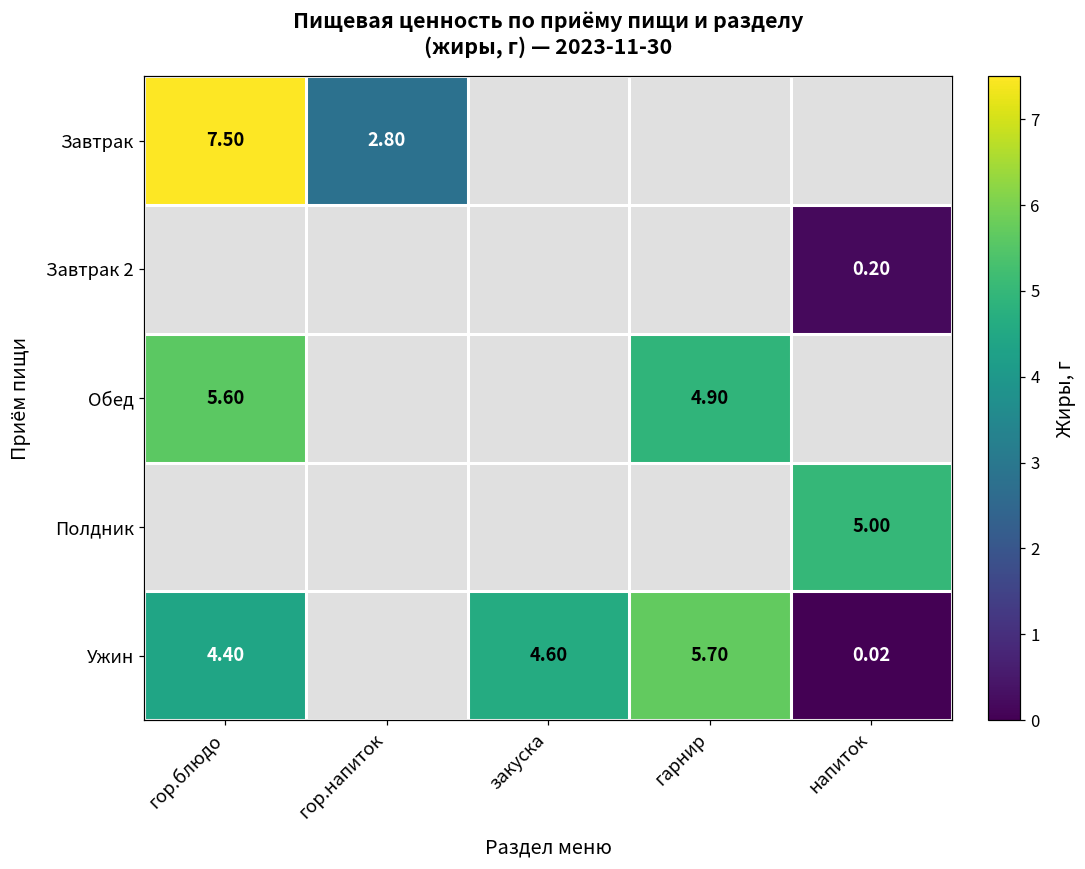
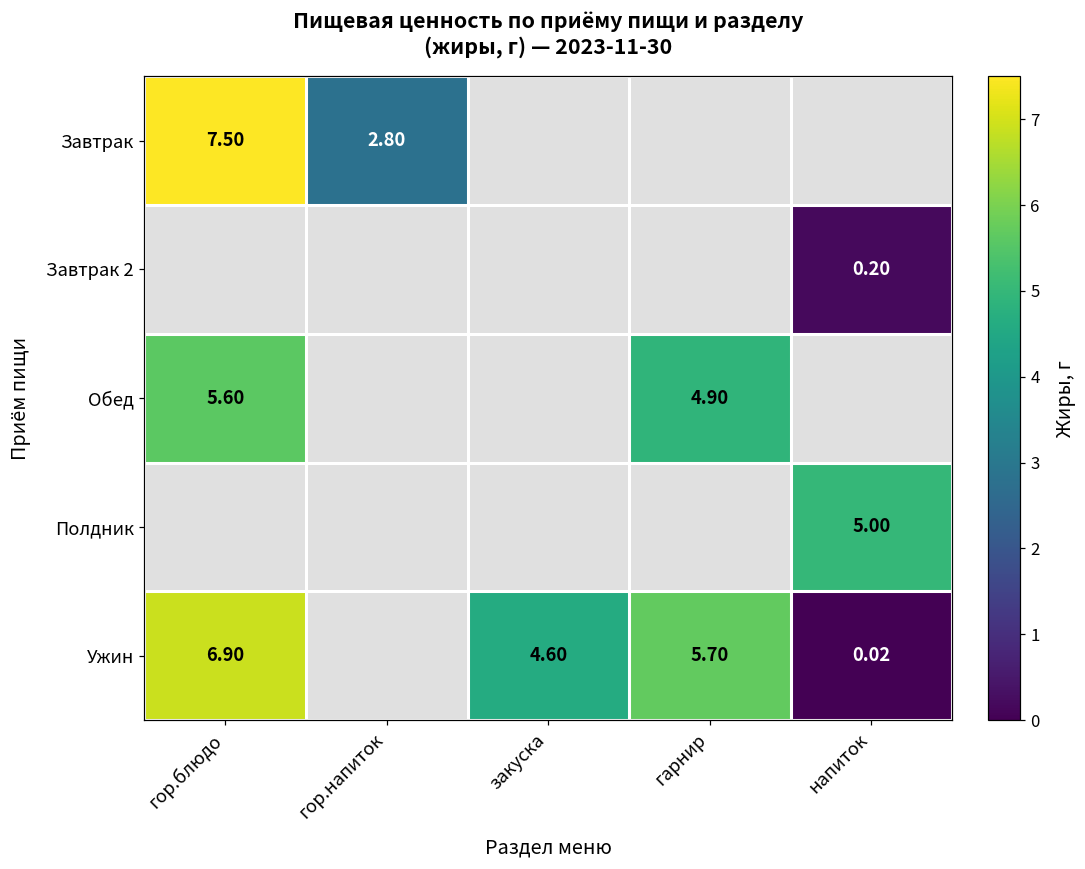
Ужин, гор.блюдо: 4.40 -> 6.90
